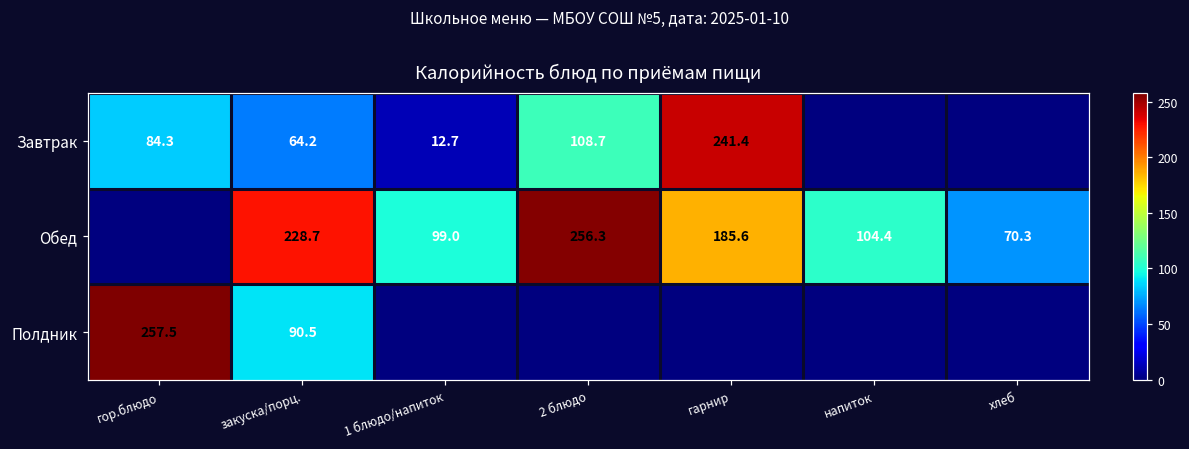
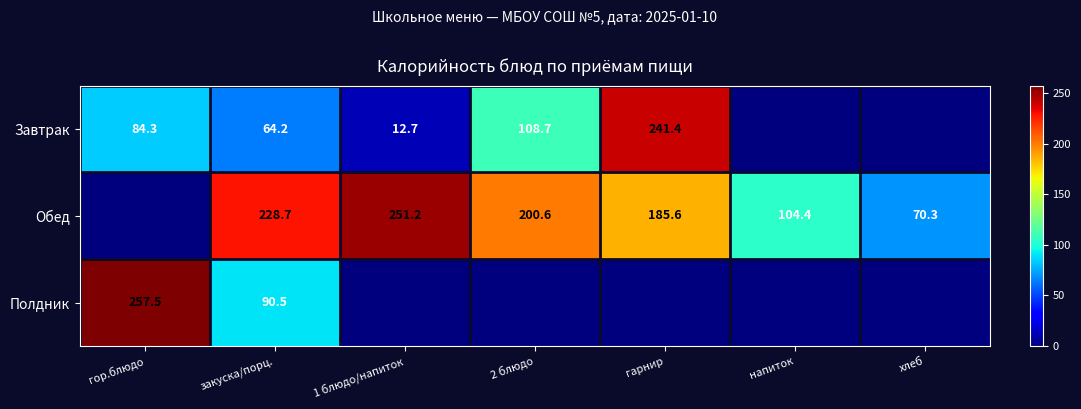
Обед, 1 блюдо/напиток: 99.0 -> 251.2
Обед, 2 блюдо: 256.3 -> 200.6
